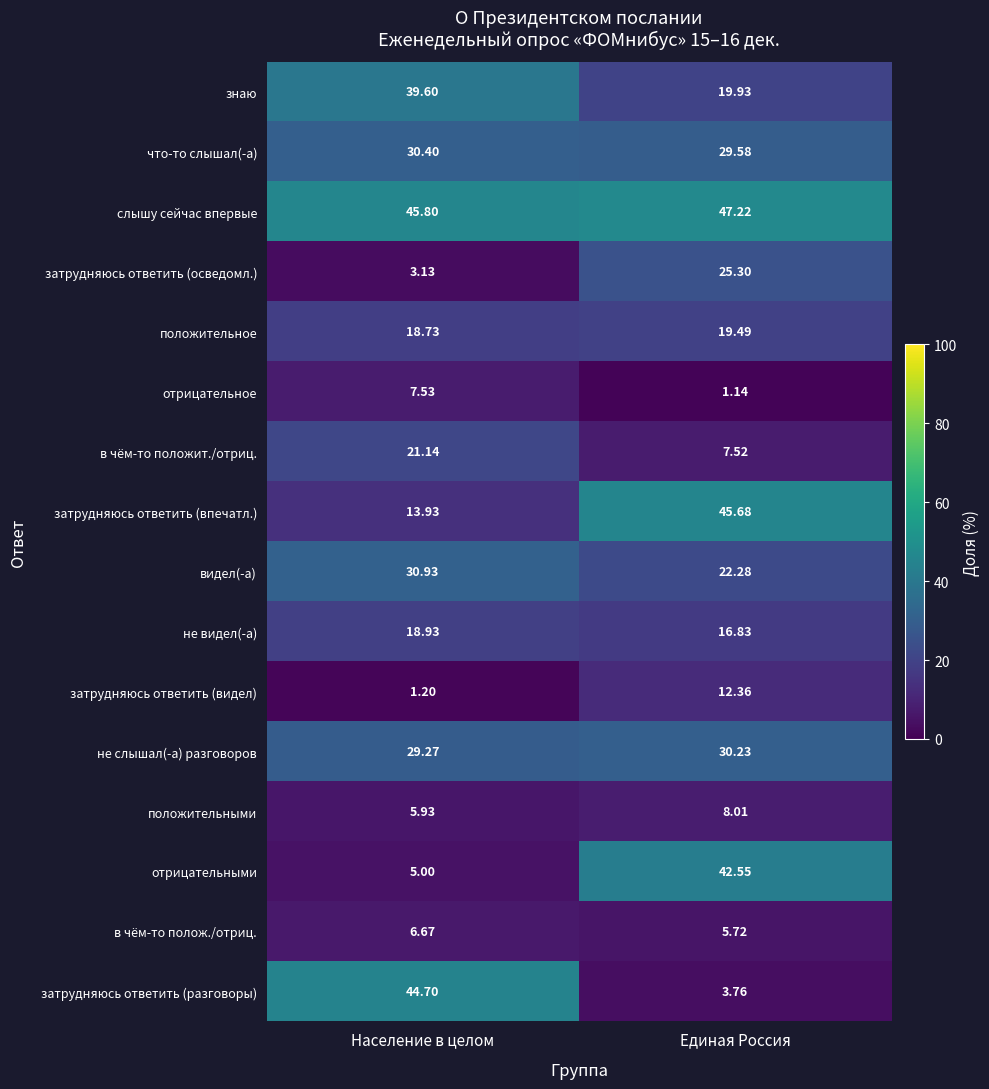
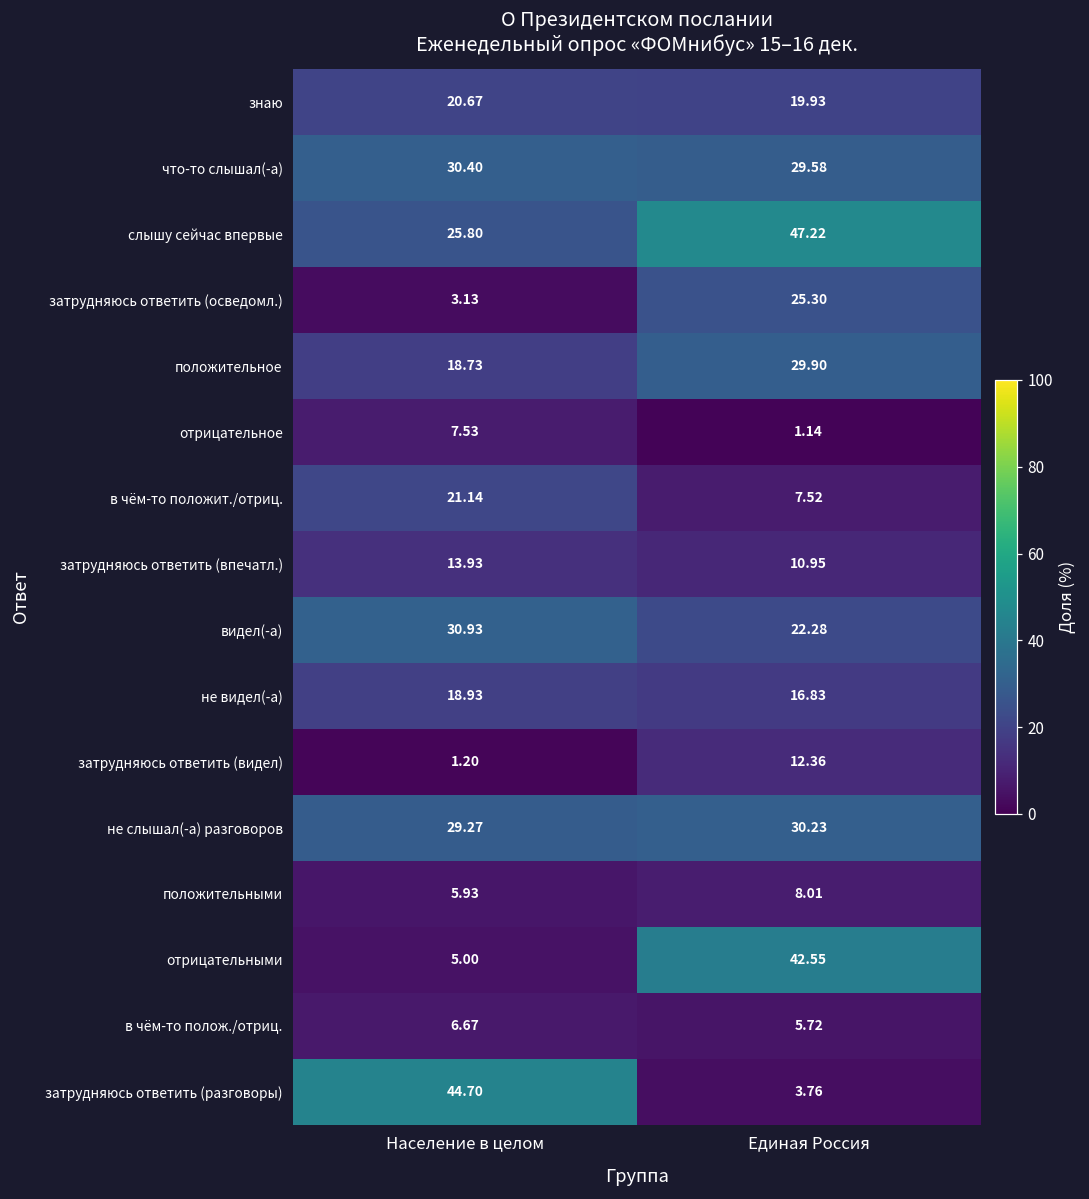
знаю, Население в целом: 39.60 -> 20.67
слышу сейчас впервые, Население в целом: 45.80 -> 25.80
положительное, Единая Россия: 19.49 -> 29.90
затрудняюсь ответить (впечатл.), Единая Россия: 45.68 -> 10.95
